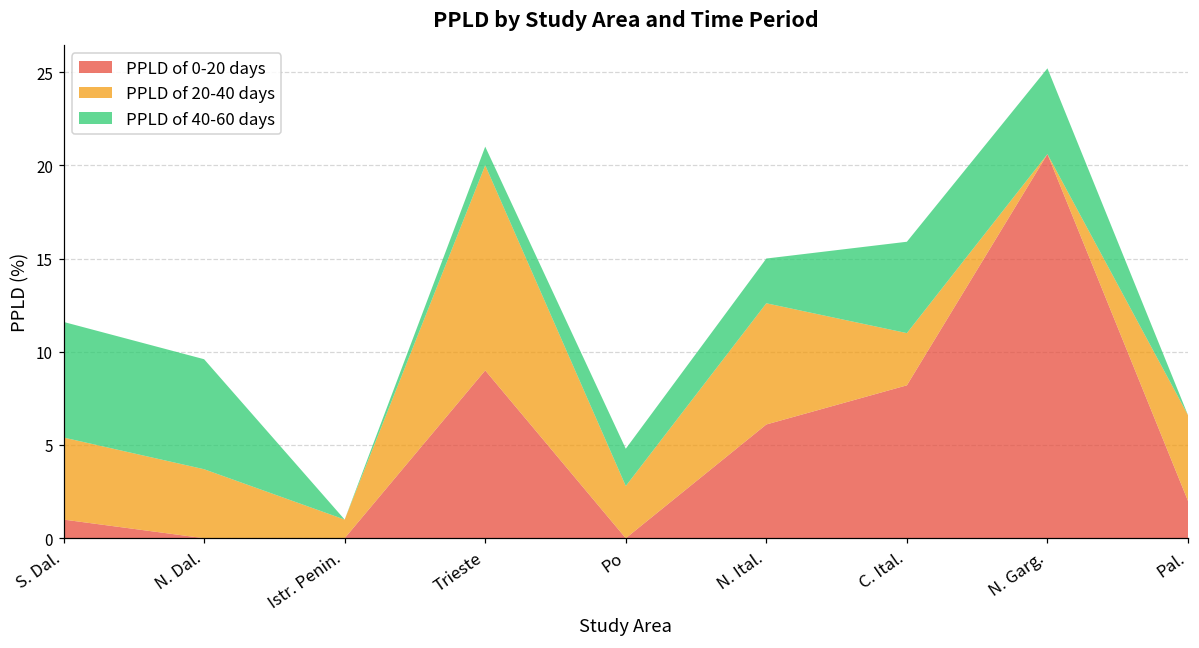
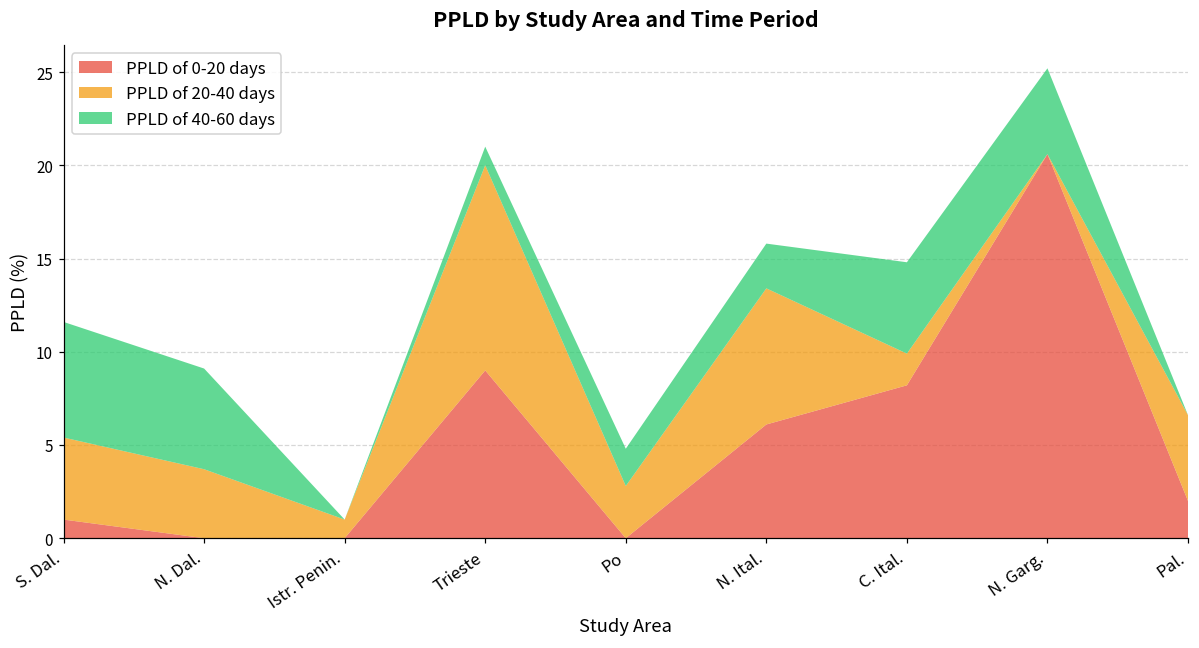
PPLD of 40-60 days, N. Dal.: 5.9 -> 5.4
PPLD of 20-40 days, N. Ital.: 6.5 -> 7.3
PPLD of 20-40 days, C. Ital.: 2.8 -> 1.7
